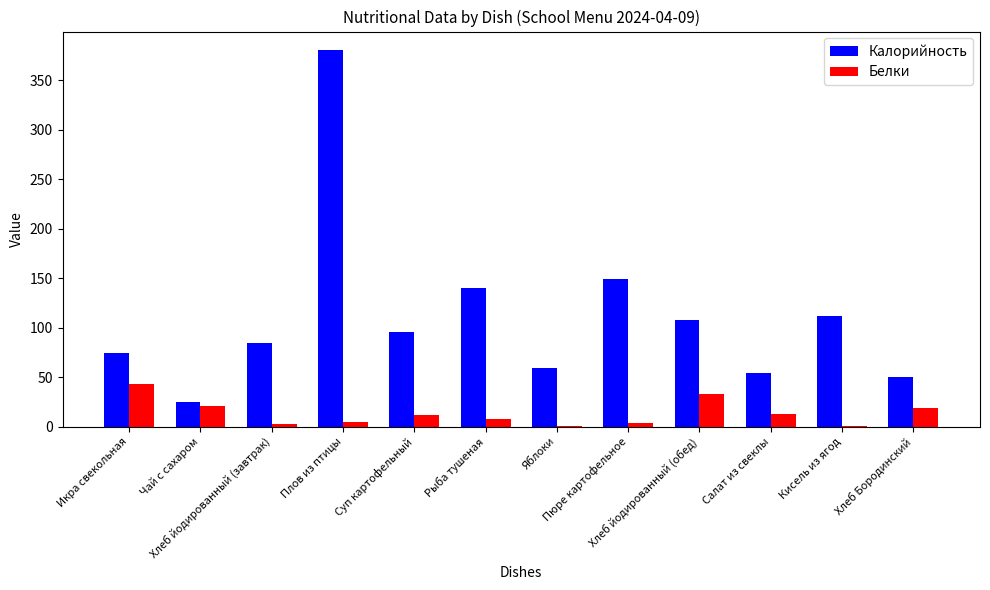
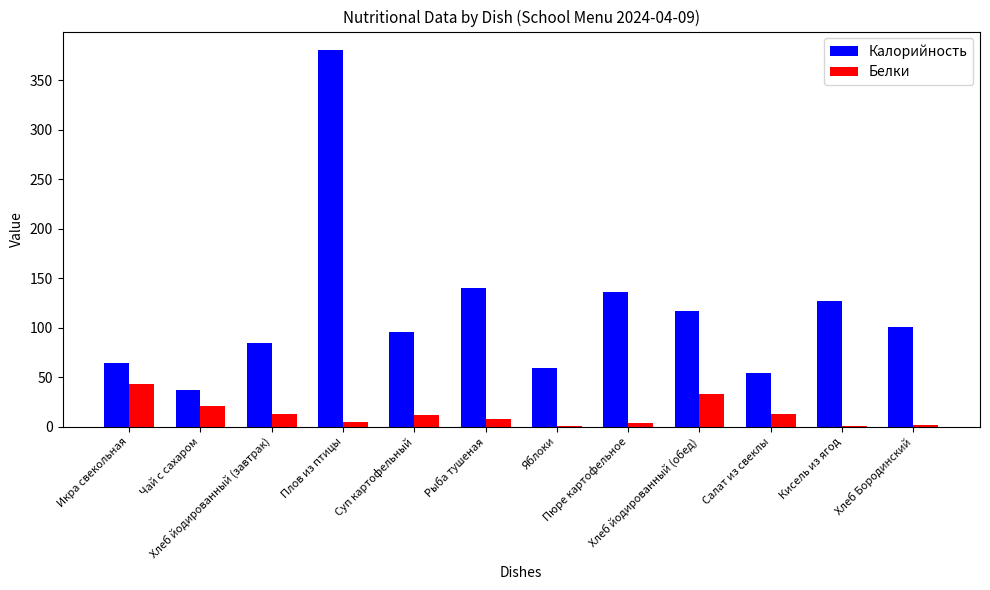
Калорийность, Икра свекольная: 70 -> 60
Калорийность, Чай с сахаром: 30 -> 40
Белки, Хлеб йодированный (завтрак): 0 -> 10
Калорийность, Пюре картофельное: 150 -> 140
Калорийность, Хлеб йодированный (обед): 110 -> 120
Калорийность, Кисель из ягод: 110 -> 130
Калорийность, Хлеб Бородинский: 50 -> 100
Белки, Хлеб Бородинский: 20 -> 0
